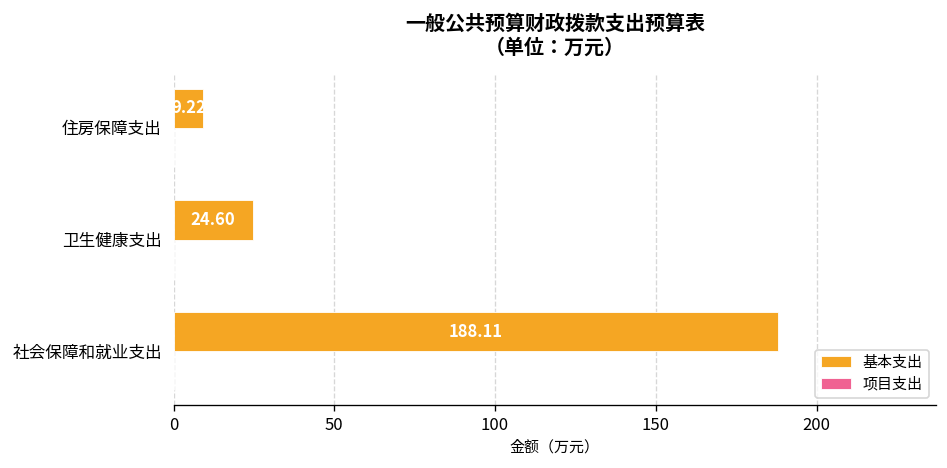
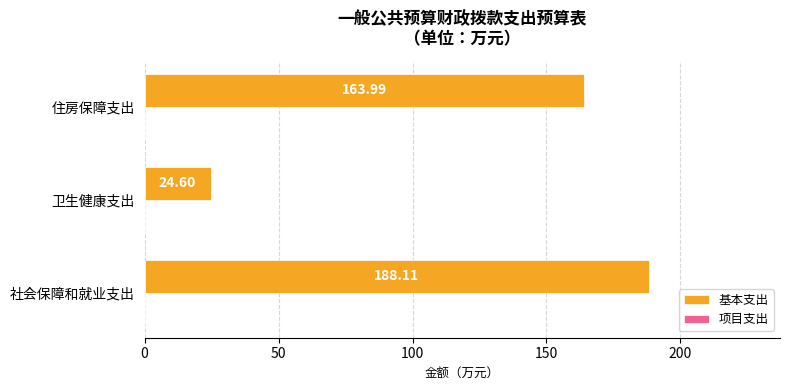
基本支出, 住房保障支出: 9.22 -> 163.99
